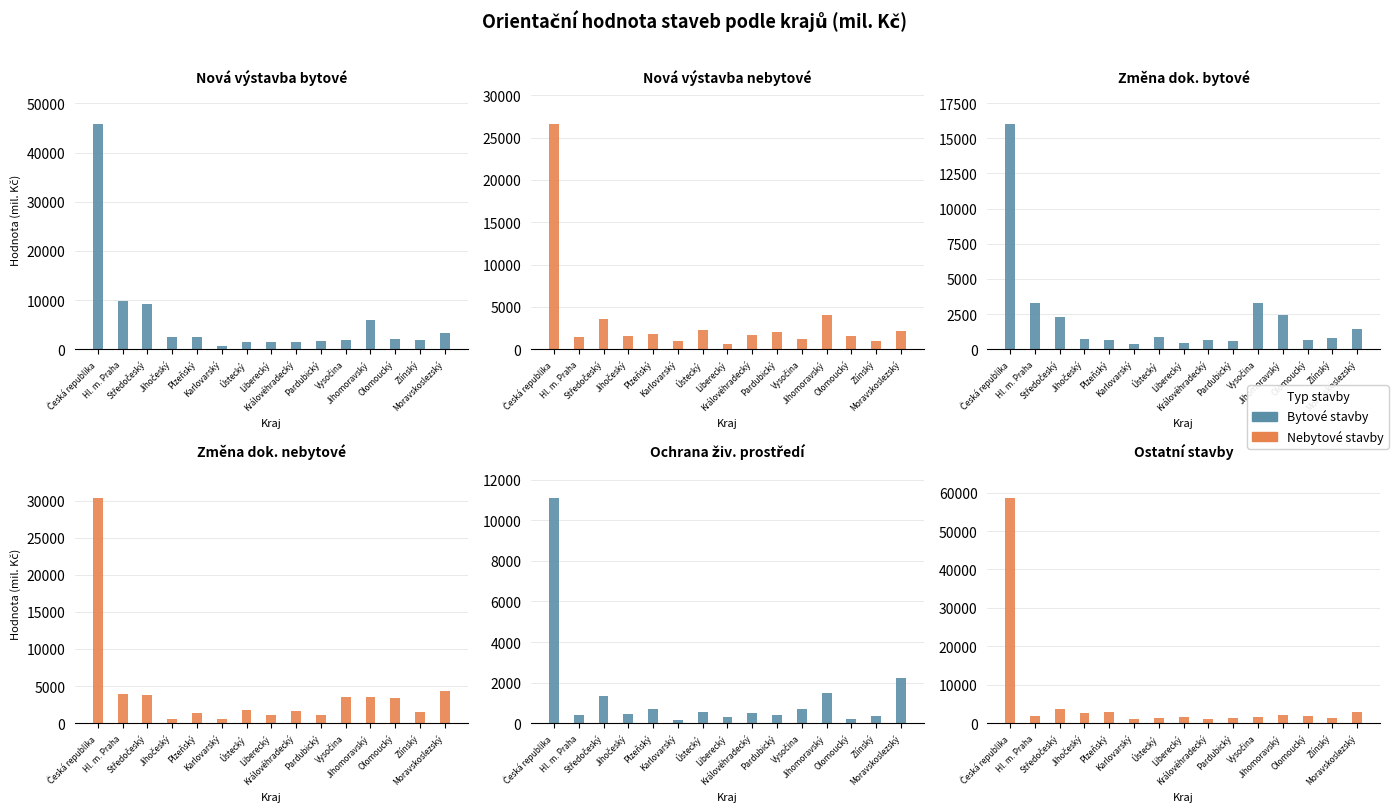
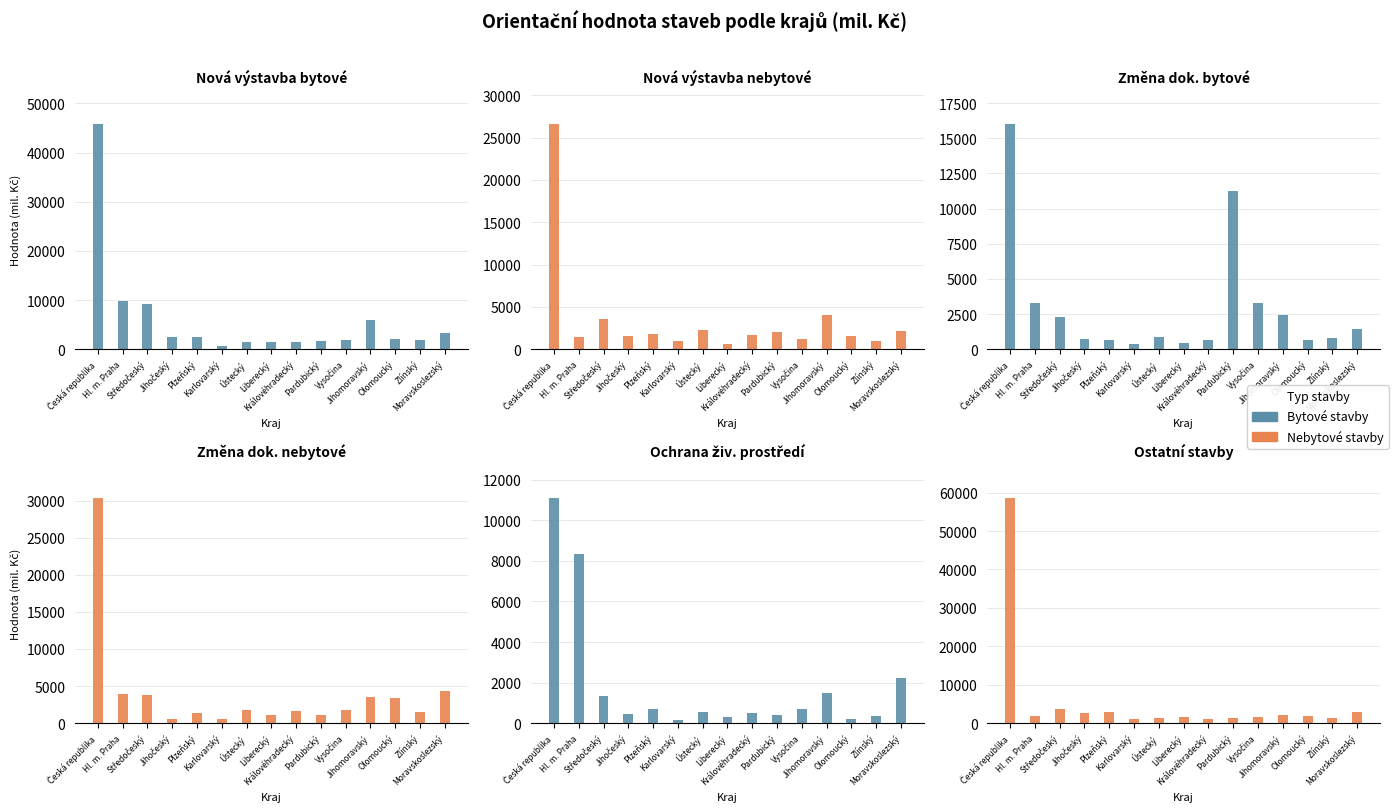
Změna dok. bytové, Pardubický: 600 -> 11300
Změna dok. nebytové, Vysočina: 3000 -> 2000
Ochrana živ. prostředí, Hl. m. Praha: 400 -> 8300
